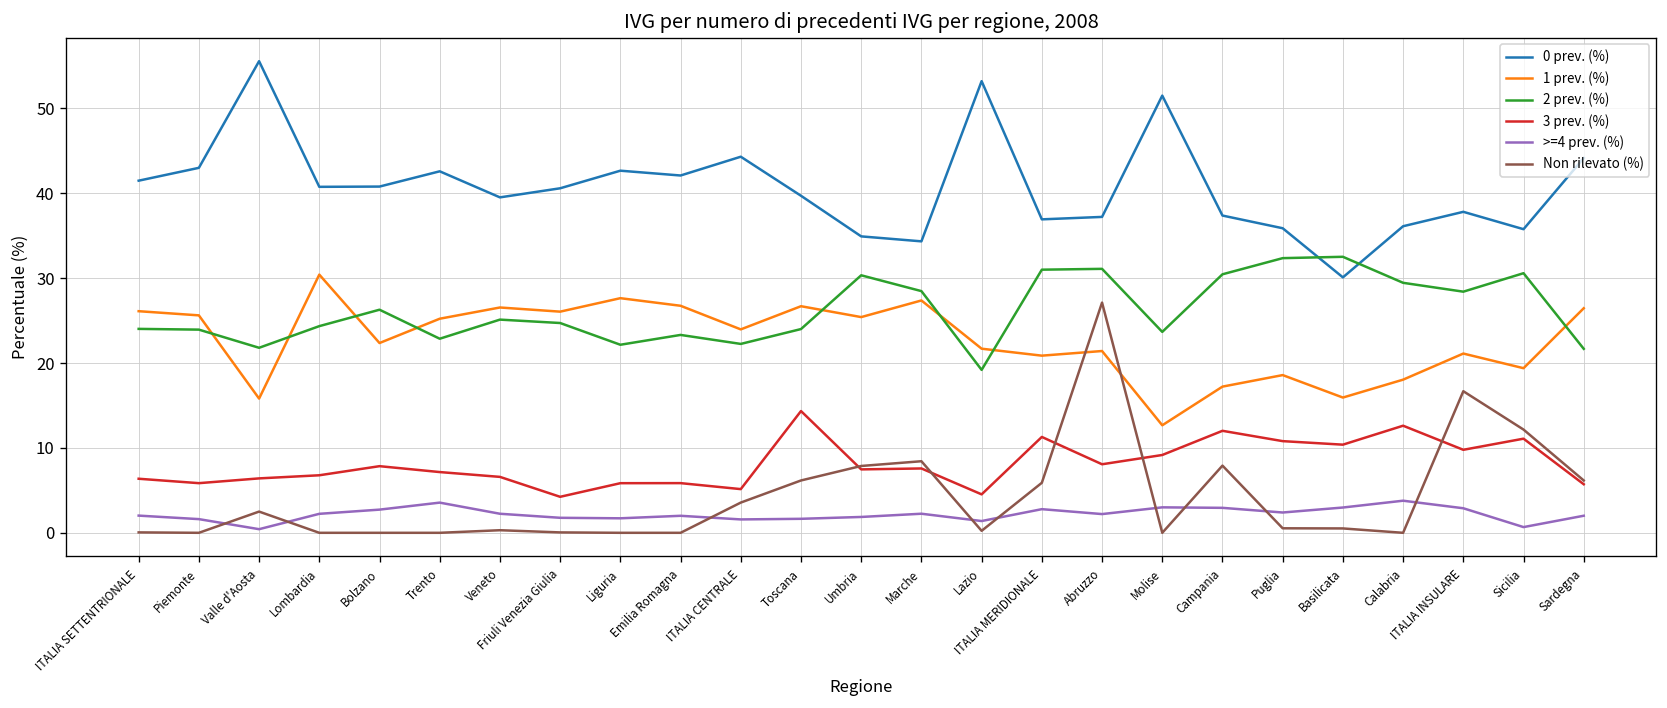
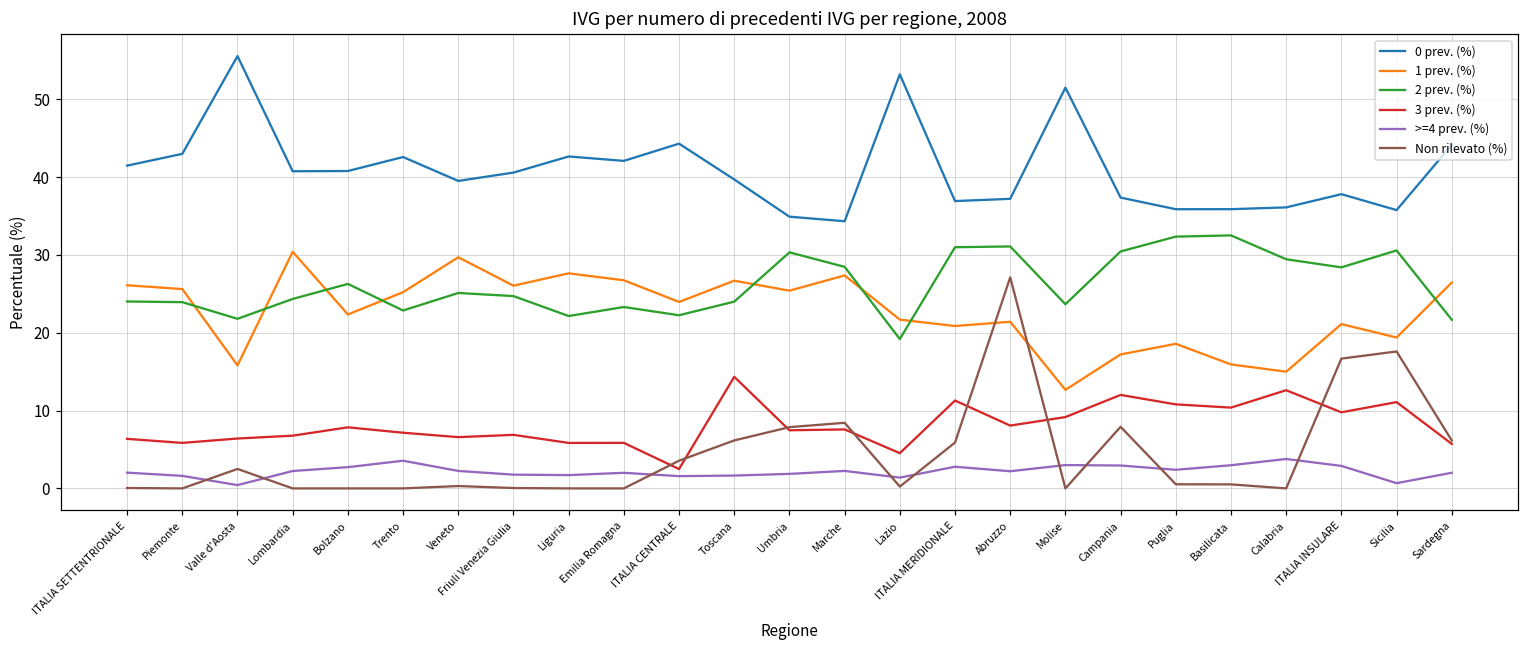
1 prev. (%), Veneto: 27 -> 30
3 prev. (%), Friuli Venezia Giulia: 4 -> 7
3 prev. (%), ITALIA CENTRALE: 5 -> 2
0 prev. (%), Basilicata: 30 -> 36
1 prev. (%), Calabria: 18 -> 15
Non rilevato (%), Sicilia: 12 -> 18
